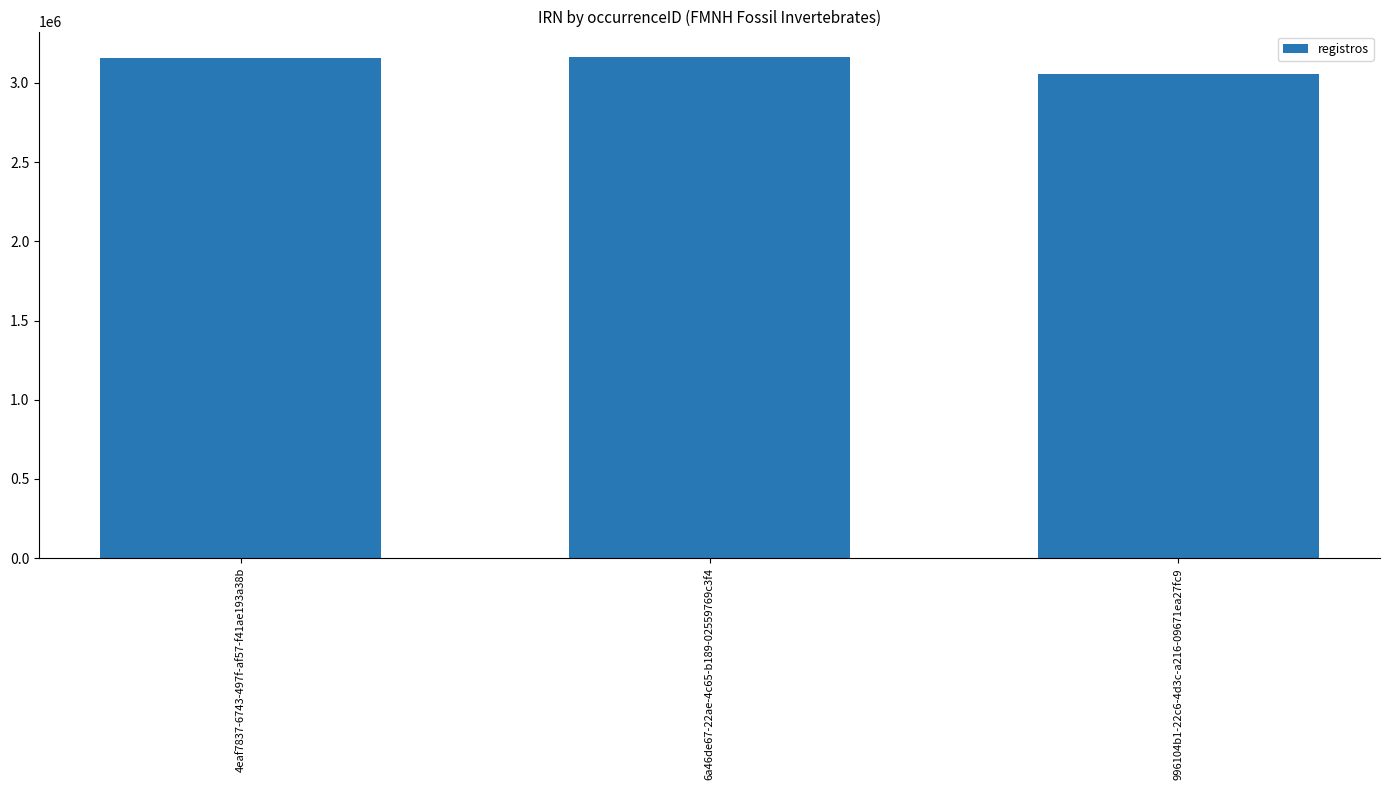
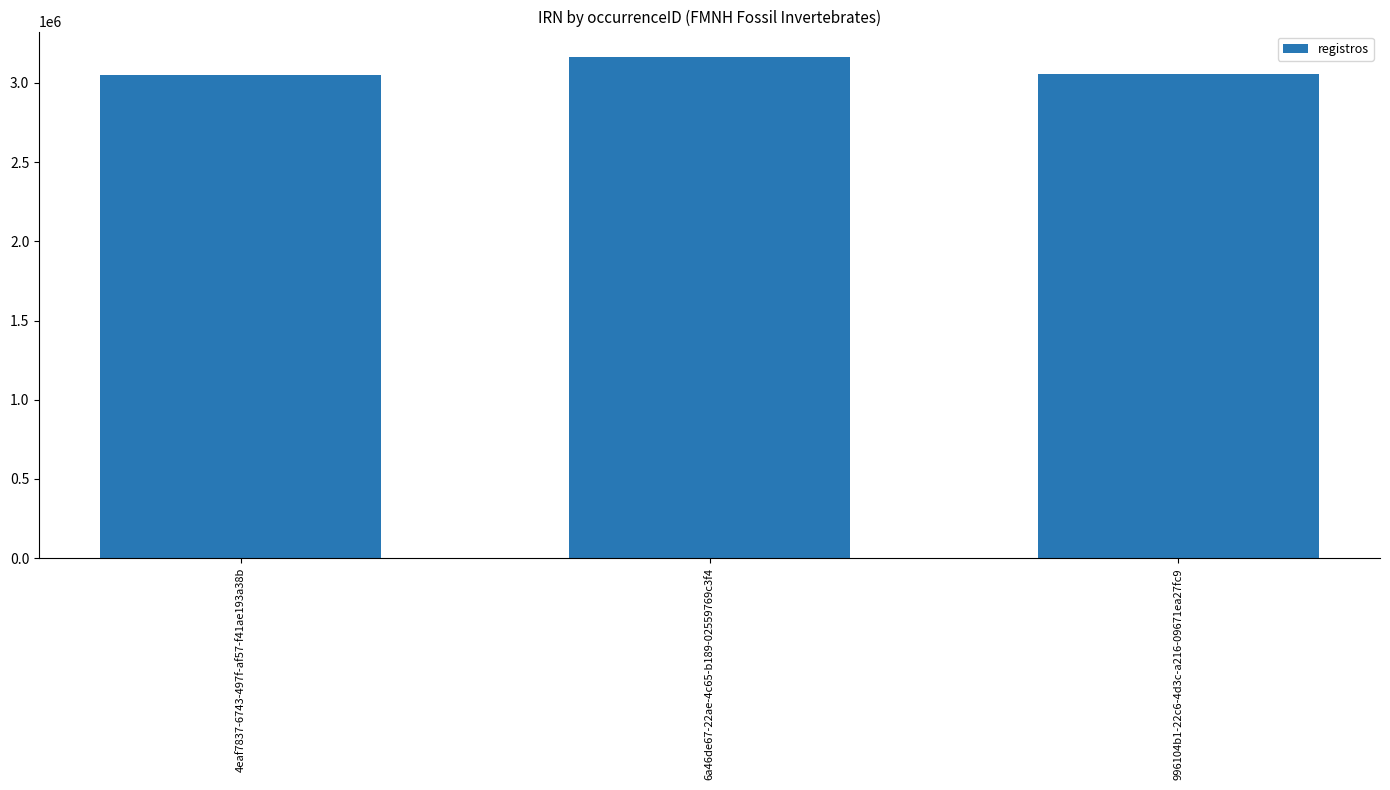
4eaf7837-6743-497f-af57-f41ae193a38b: 3160000 -> 3050000
